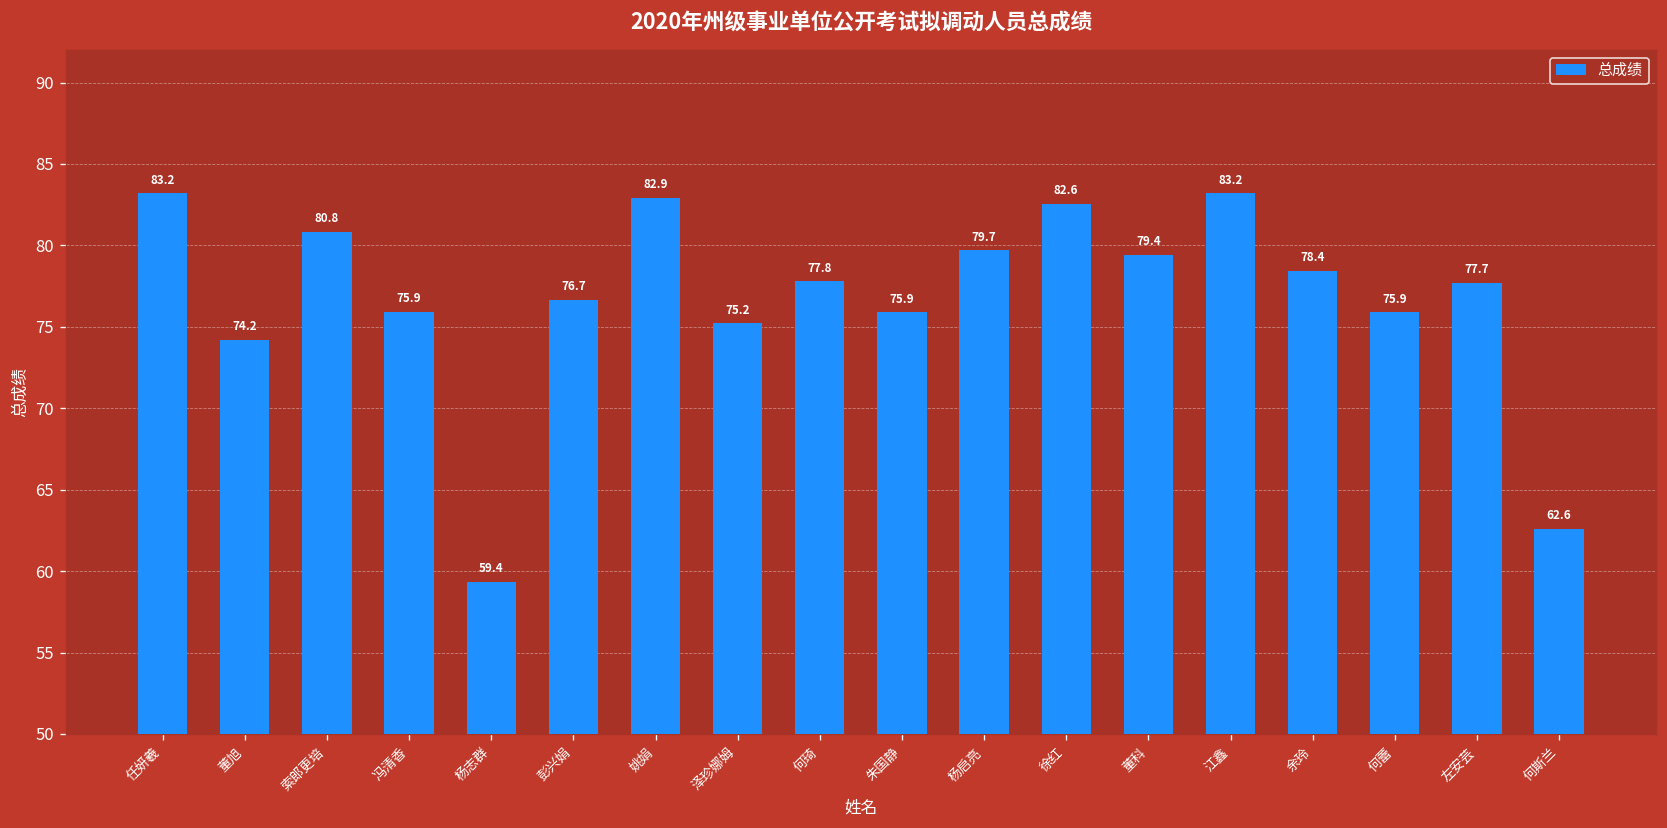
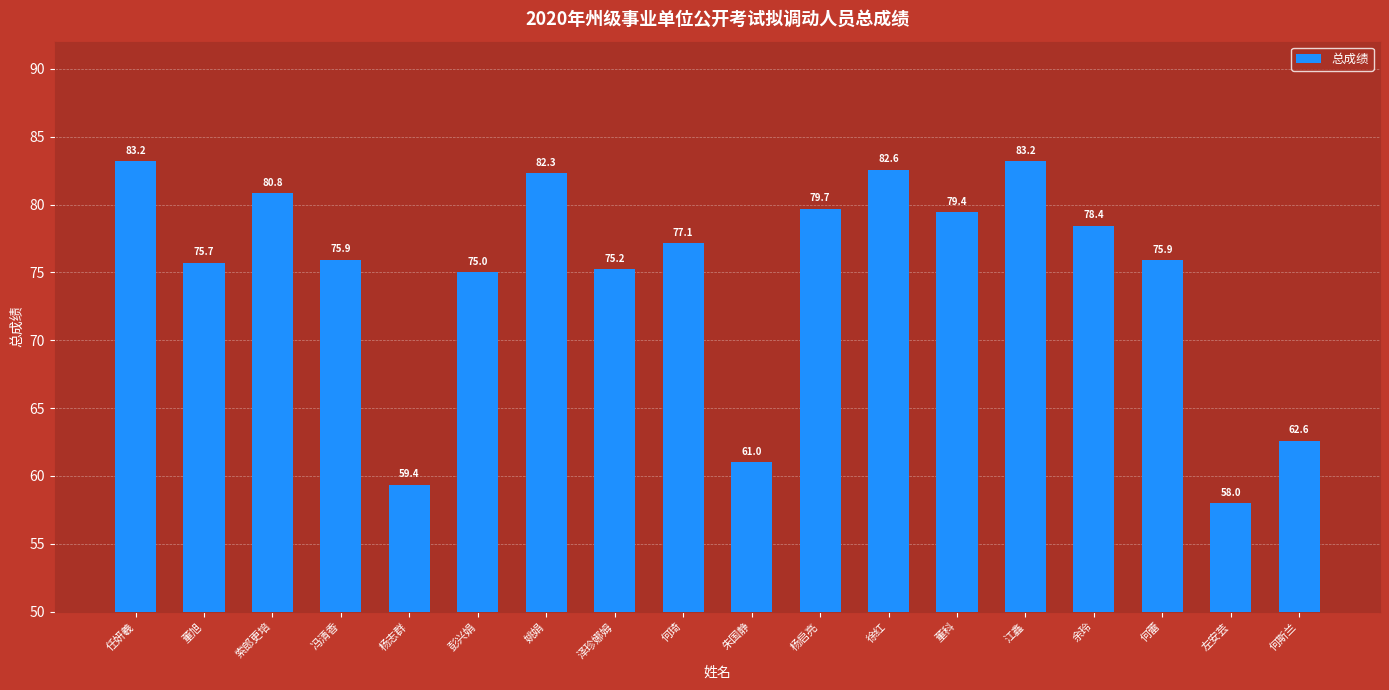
董旭: 74.2 -> 75.7
彭兴娟: 76.7 -> 75.0
姚娟: 82.9 -> 82.3
何琦: 77.8 -> 77.1
朱国静: 75.9 -> 61.0
左安芸: 77.7 -> 58.0
